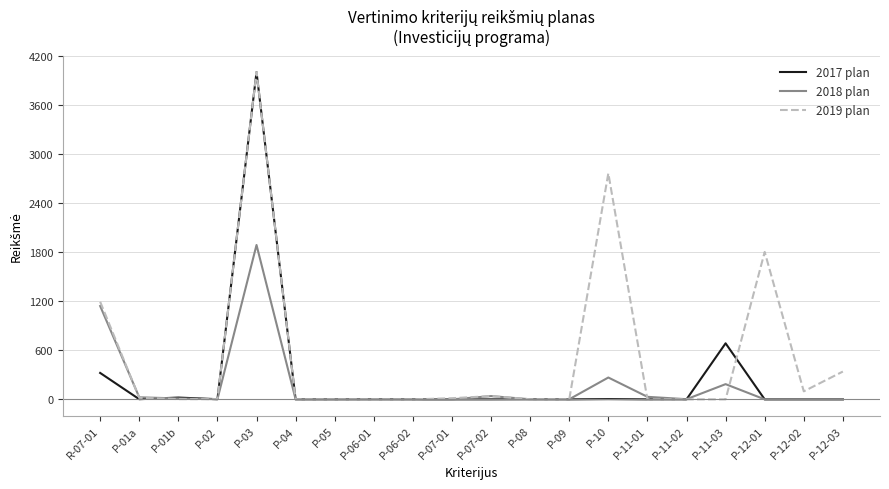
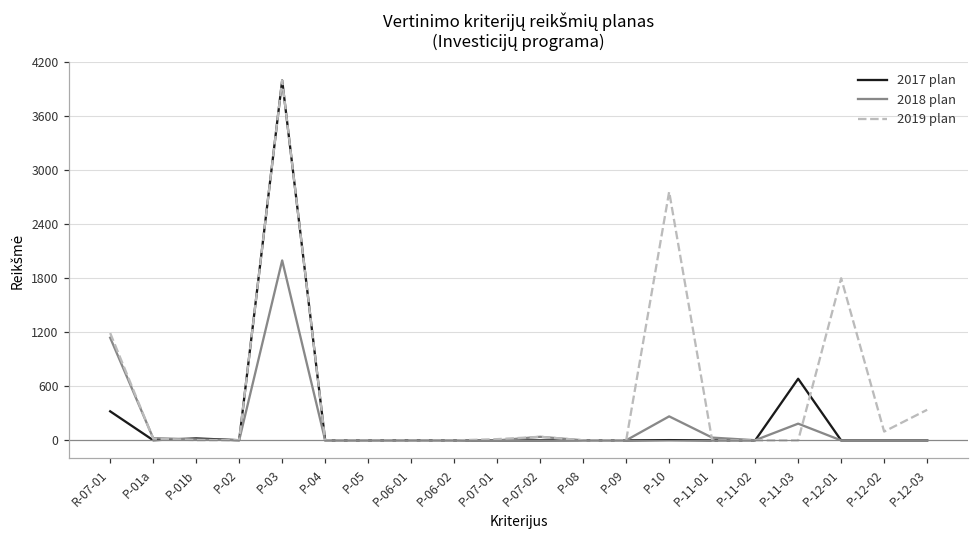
2018 plan, P-03: 1900 -> 2000
